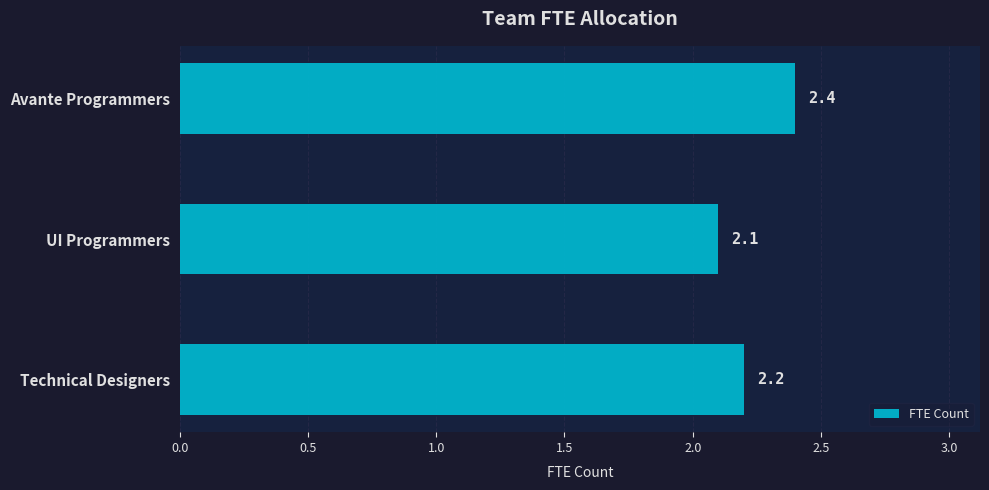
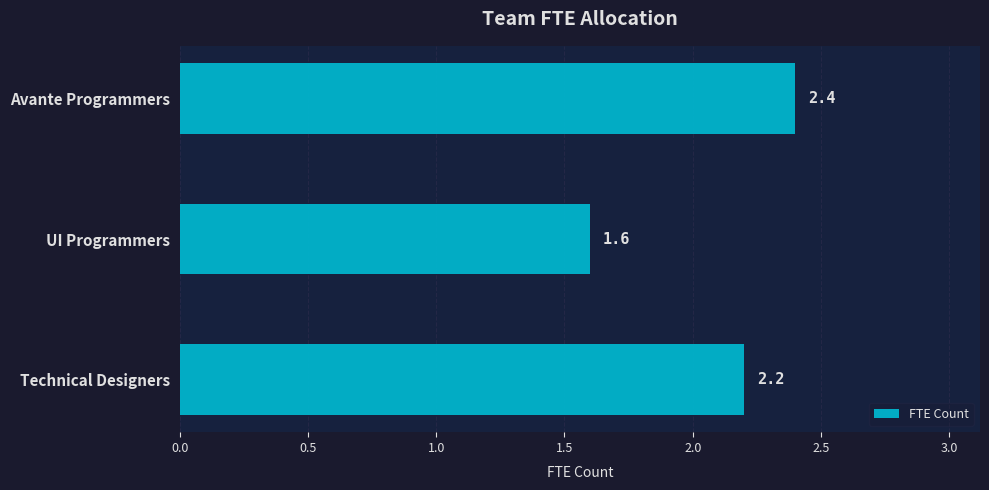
UI Programmers: 2.1 -> 1.6
